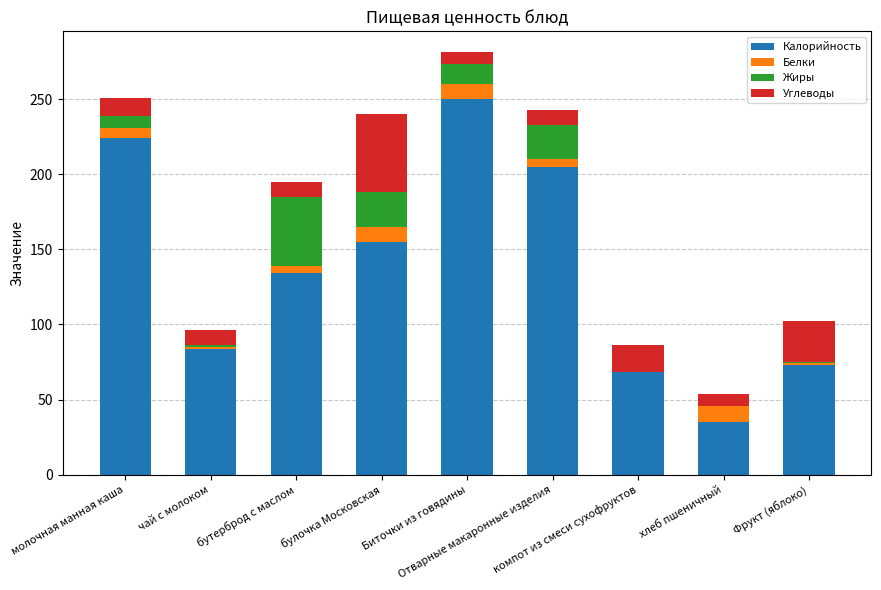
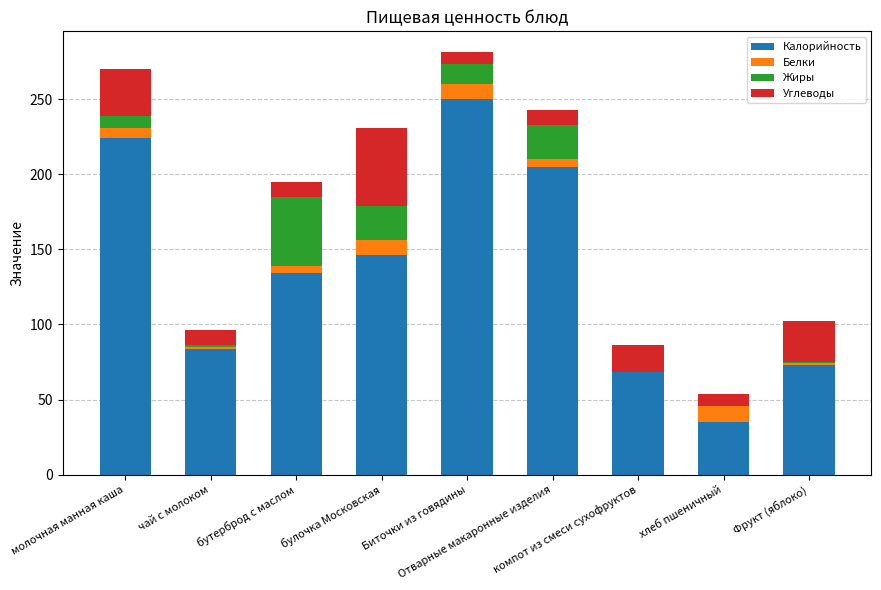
Углеводы, молочная манная каша: 12 -> 31
Калорийность, булочка Московская: 155 -> 146
